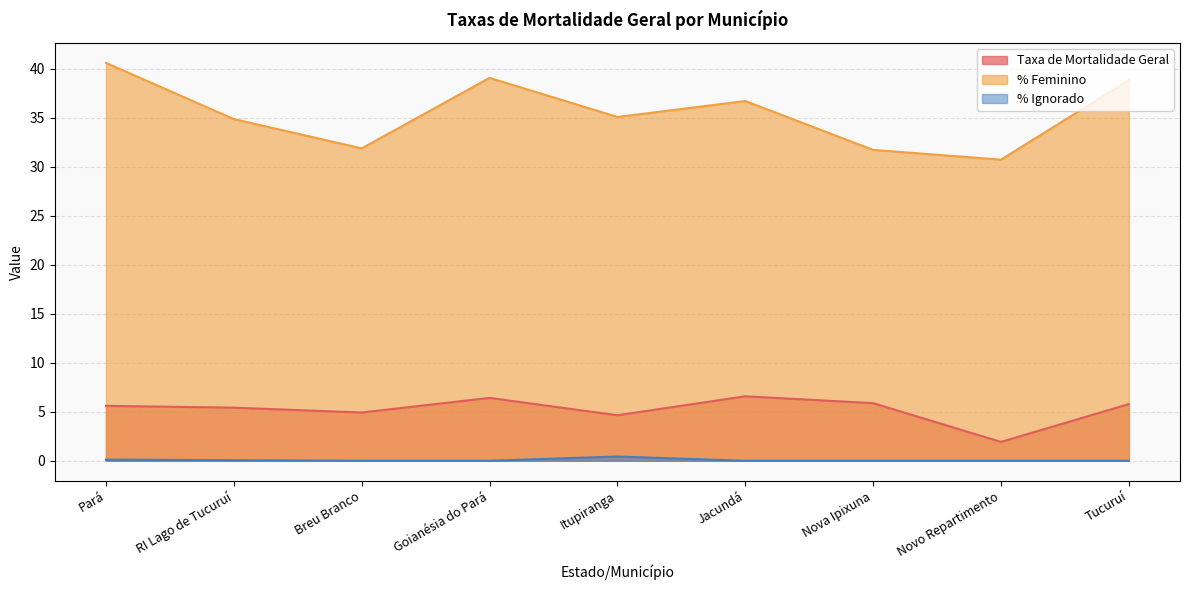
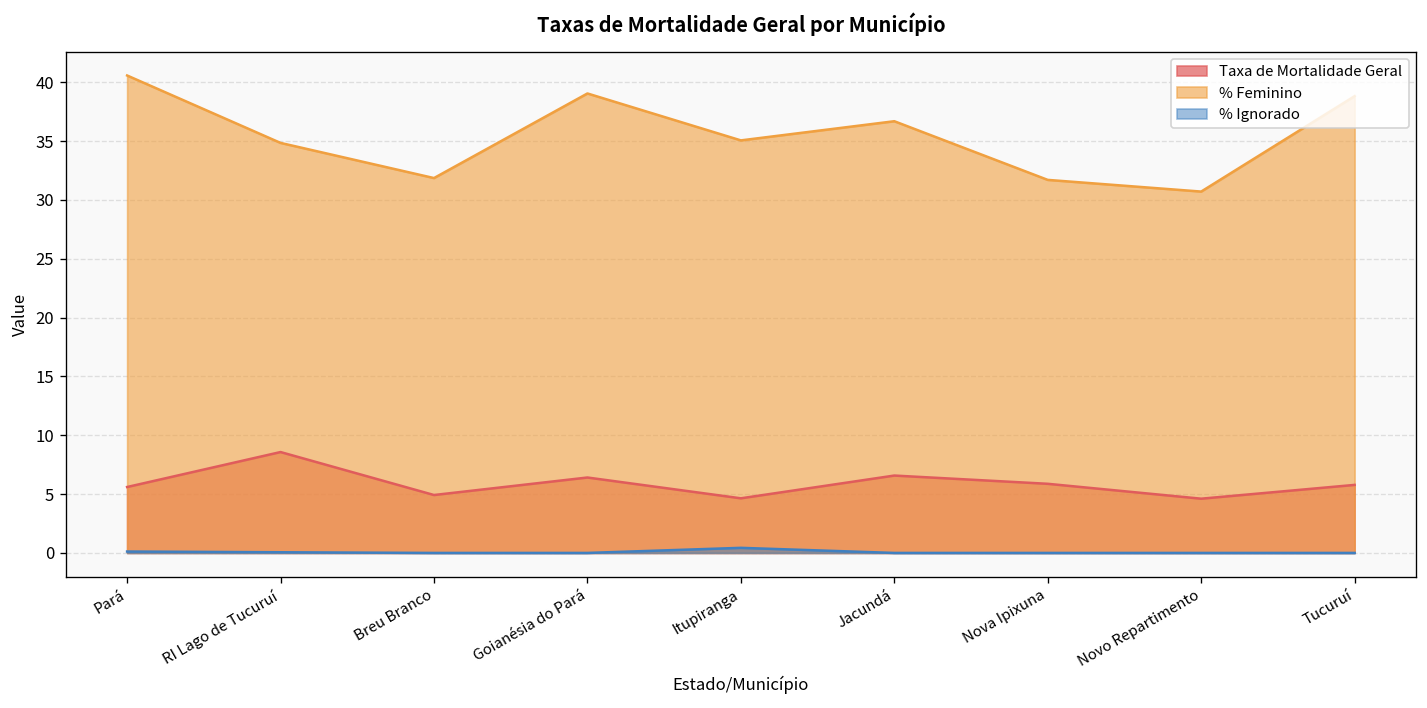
Taxa de Mortalidade Geral, RI Lago de Tucuruí: 5 -> 9
Taxa de Mortalidade Geral, Novo Repartimento: 2 -> 5
